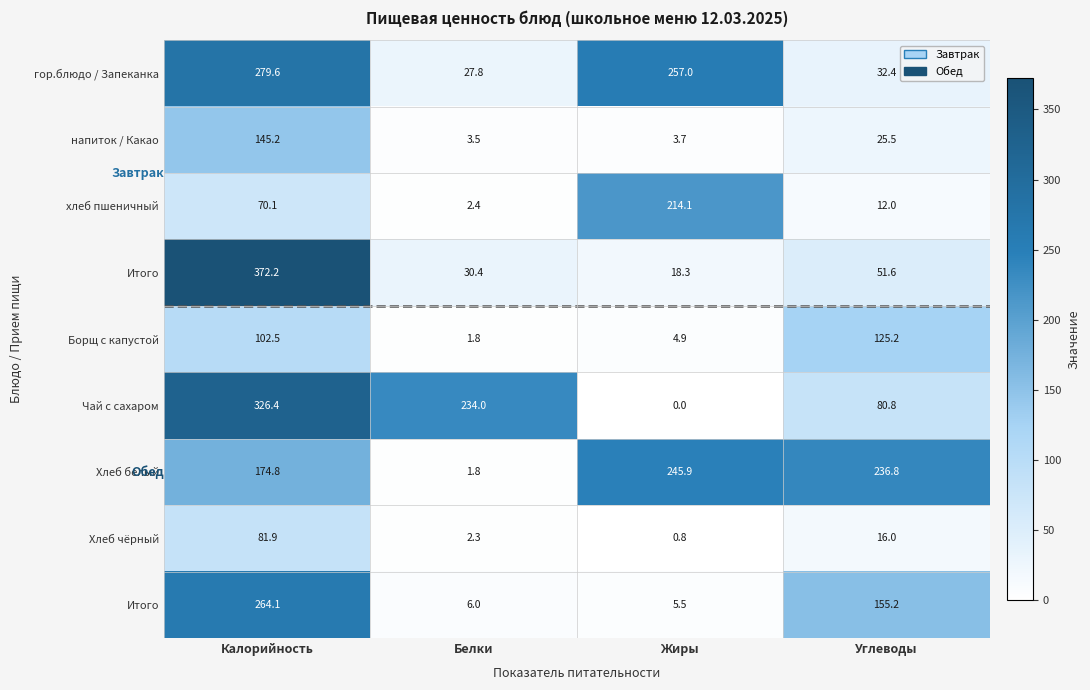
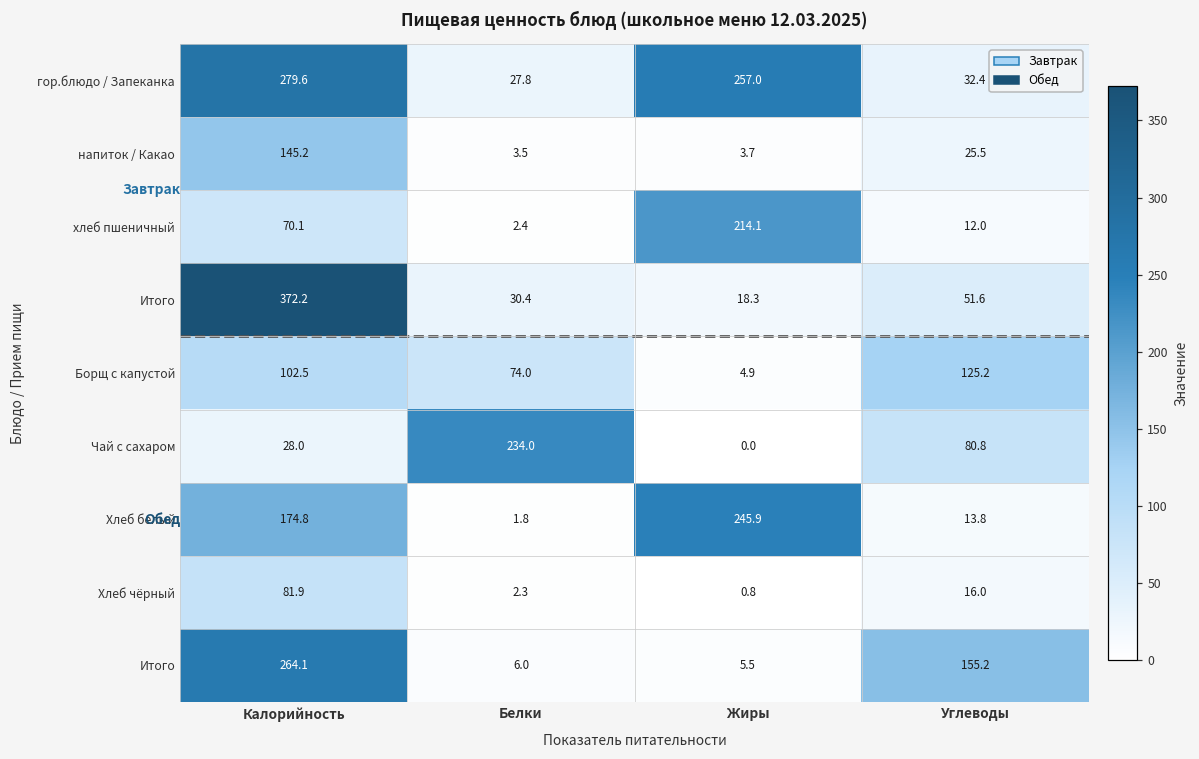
Борщ с капустой, Белки: 1.8 -> 74.0
Чай с сахаром, Калорийность: 326.4 -> 28.0
Хлеб белый, Углеводы: 236.8 -> 13.8
